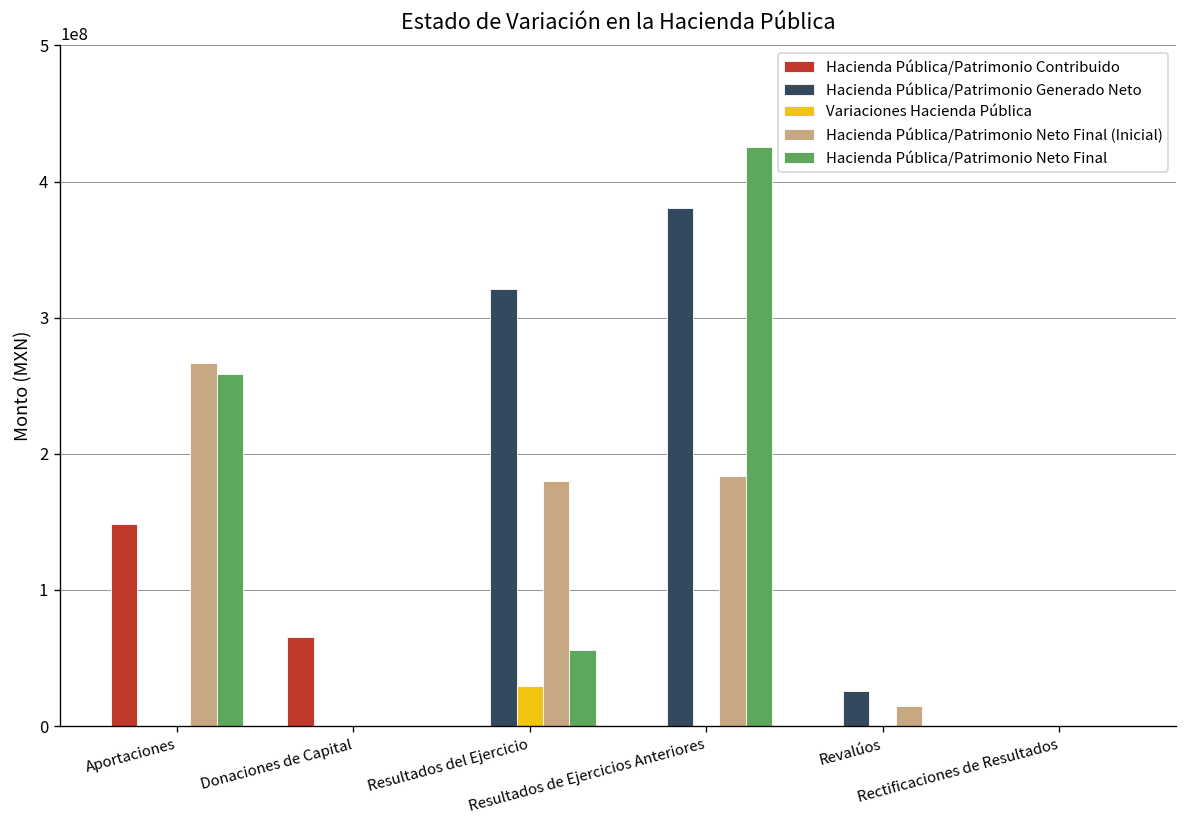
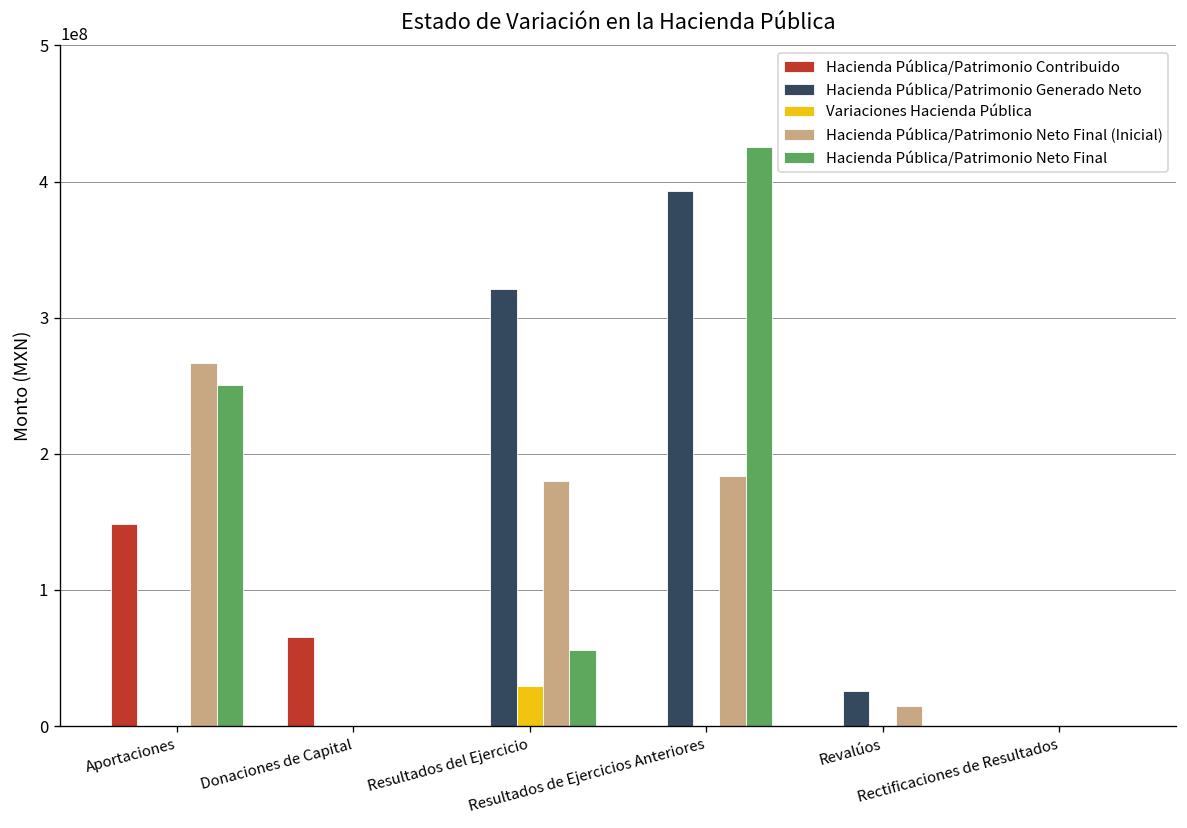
Hacienda Pública/Patrimonio Neto Final, Aportaciones: 259000000 -> 250000000
Hacienda Pública/Patrimonio Generado Neto, Resultados de Ejercicios Anteriores: 381000000 -> 393000000
